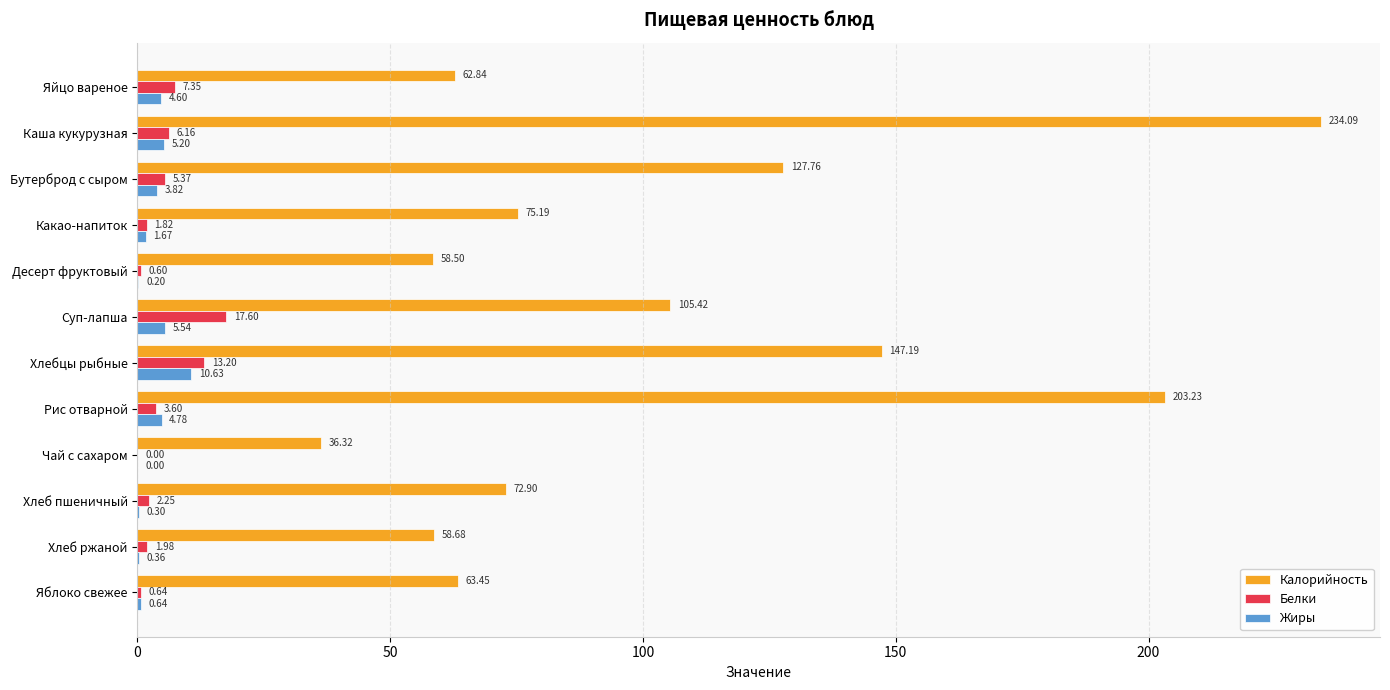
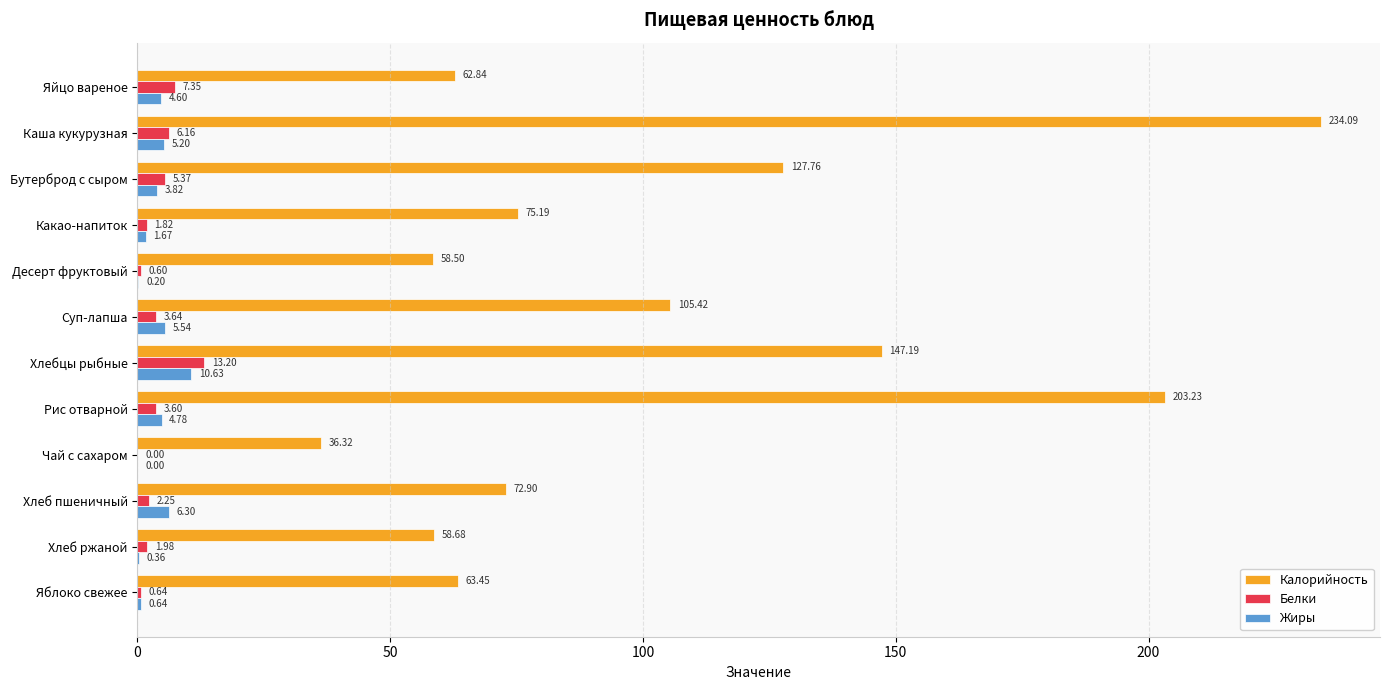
Белки, Суп-лапша: 17.60 -> 3.64
Жиры, Хлеб пшеничный: 0.30 -> 6.30
